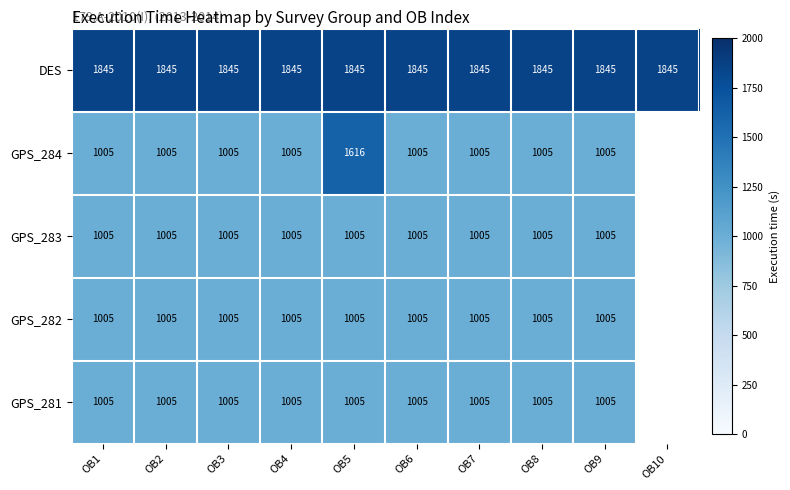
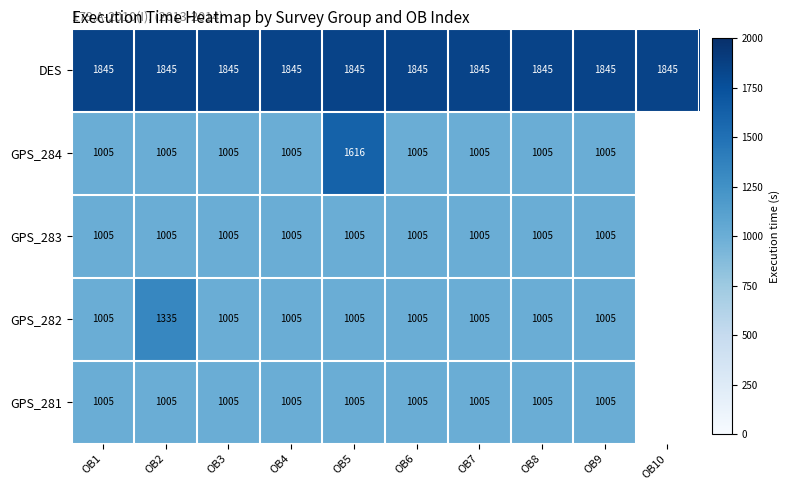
GPS_282, OB2: 1005 -> 1335
